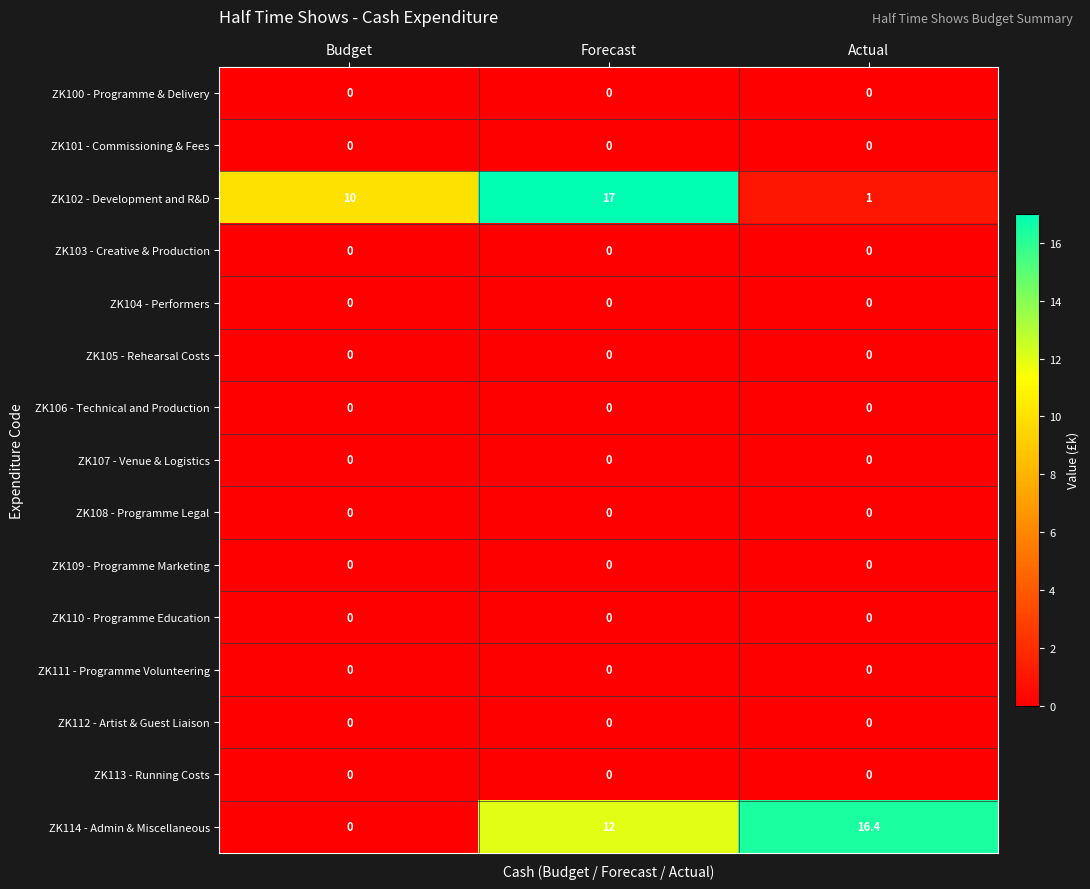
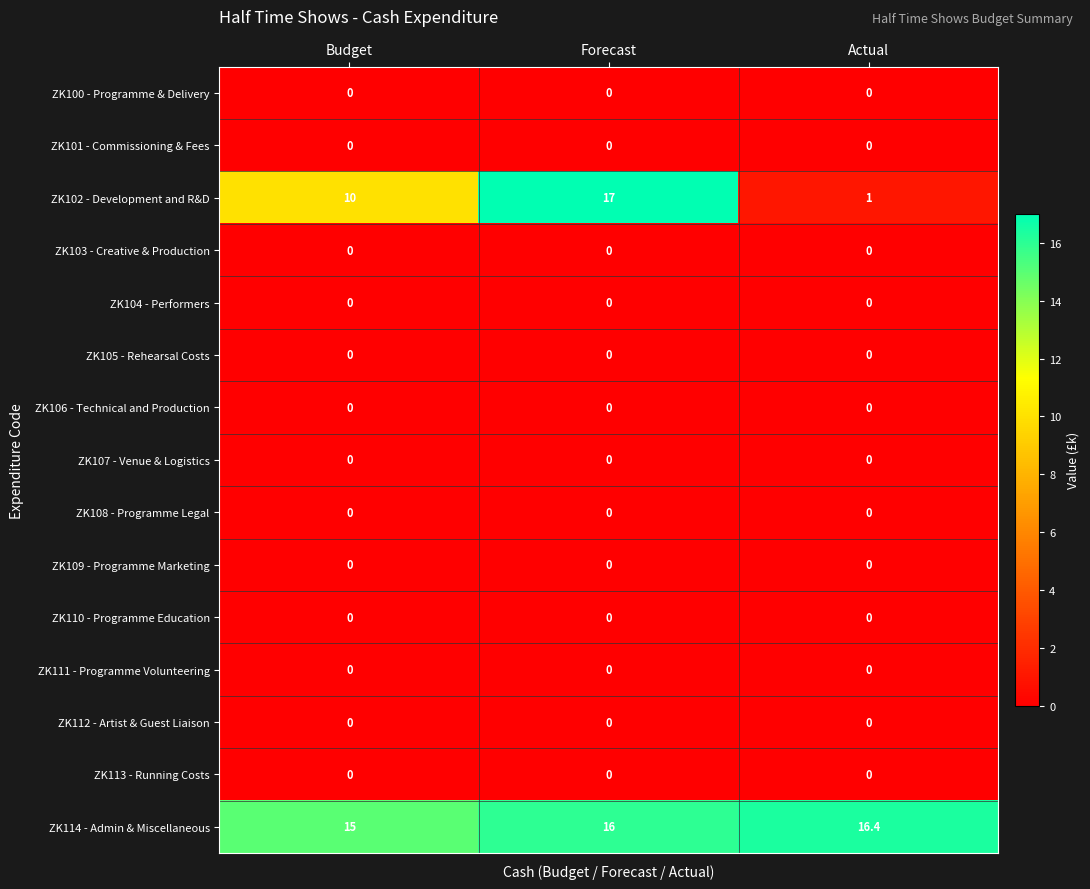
ZK114 - Admin & Miscellaneous, Budget: 0 -> 15
ZK114 - Admin & Miscellaneous, Forecast: 12 -> 16
